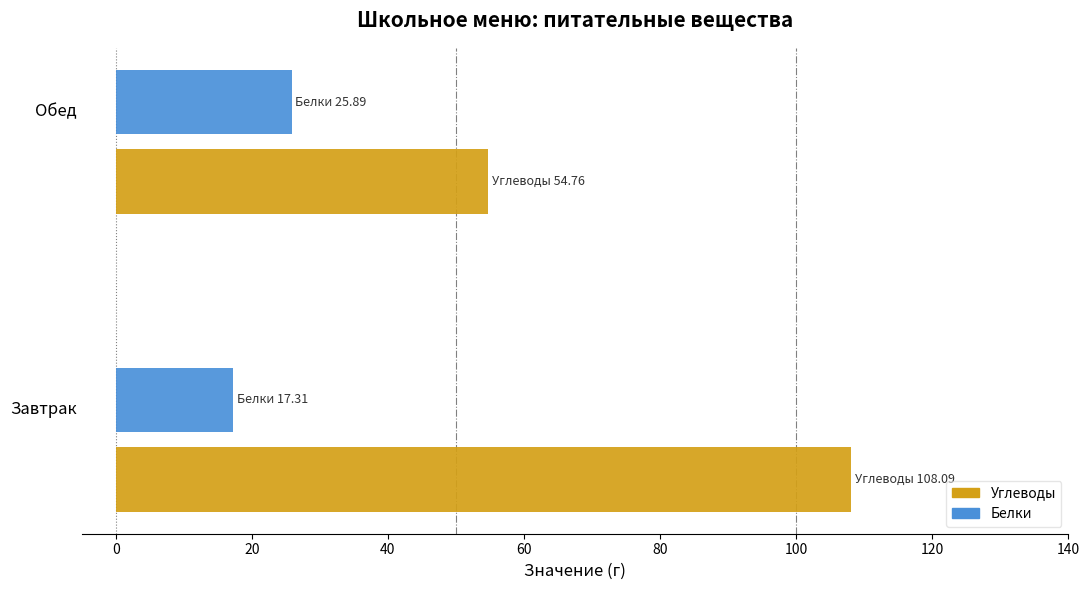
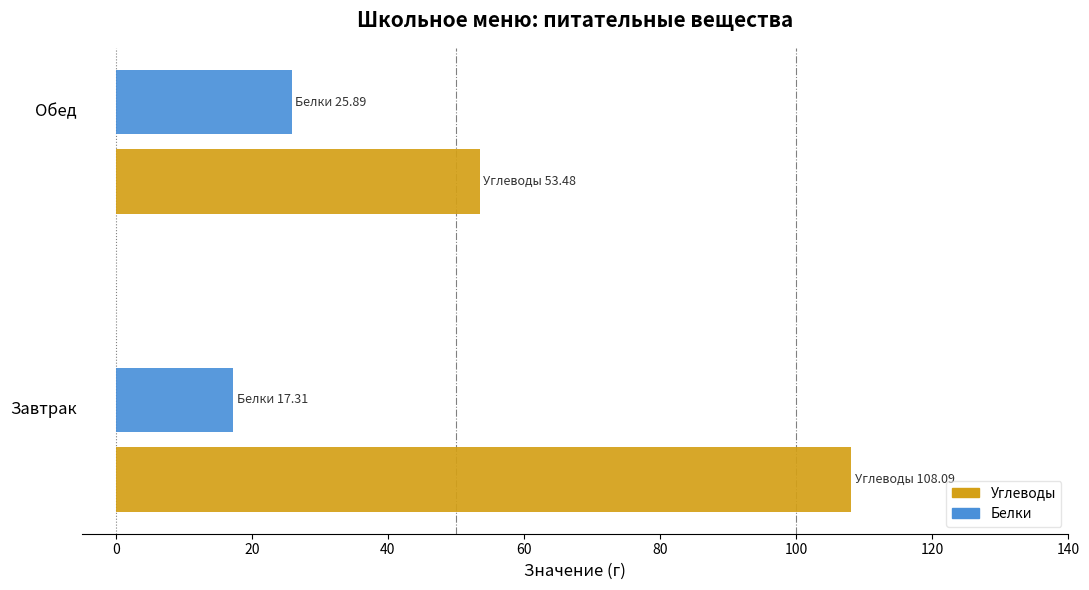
Углеводы, Обед: 54.76 -> 53.48
